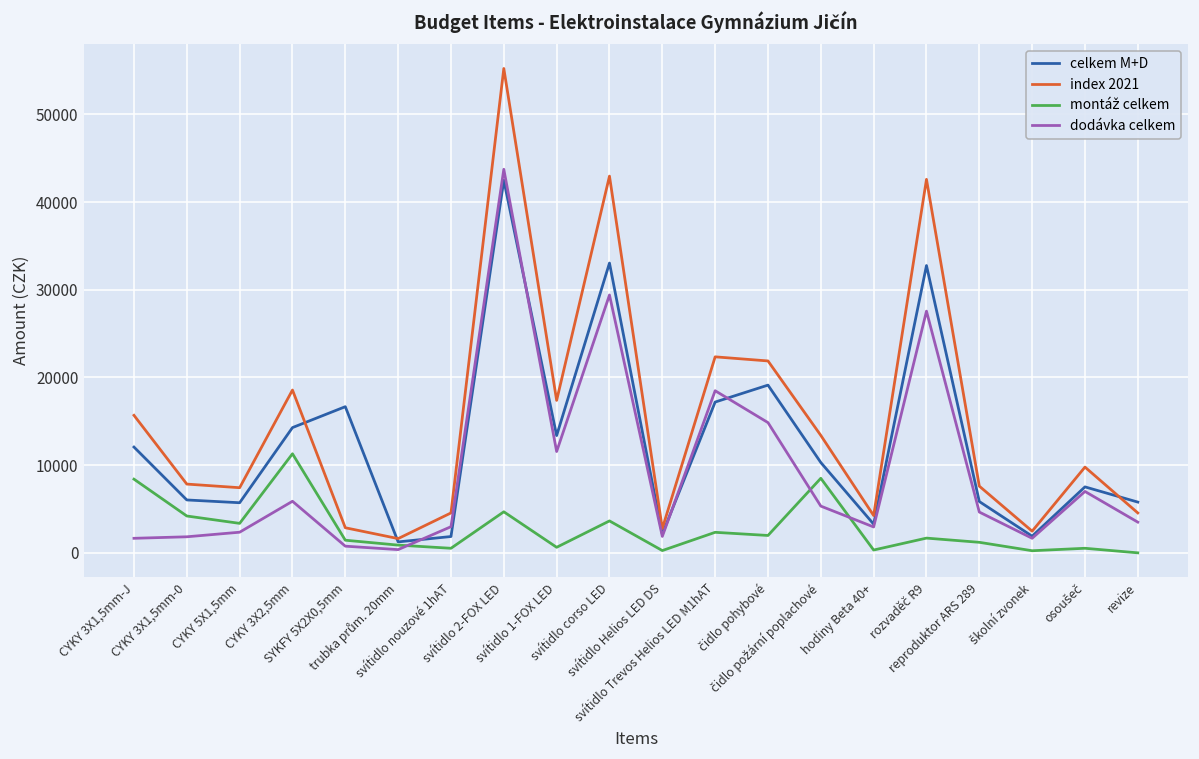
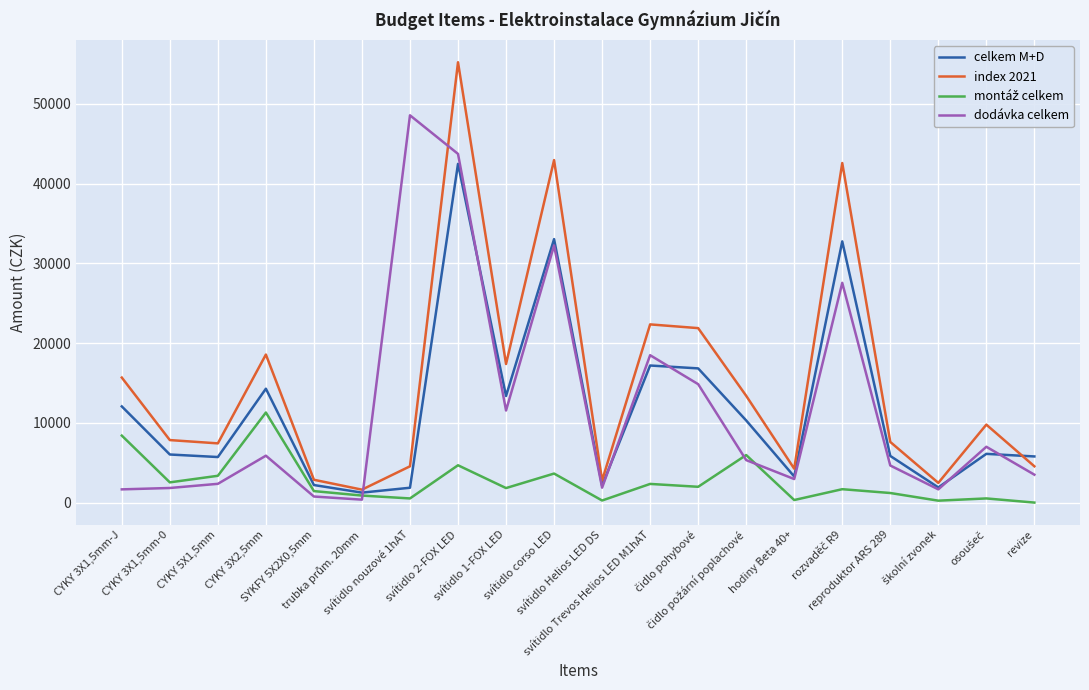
montáž celkem, CYKY 3X1,5mm-0: 4000 -> 3000
celkem M+D, SYKFY 5X2X0,5mm: 17000 -> 2000
dodávka celkem, svítidlo nouzové 1hAT: 3000 -> 49000
montáž celkem, svítidlo 1-FOX LED: 1000 -> 2000
dodávka celkem, svítidlo corso LED: 29000 -> 32000
celkem M+D, čidlo pohybové: 19000 -> 17000
montáž celkem, čidlo požární poplachové: 9000 -> 6000
celkem M+D, osoušeč: 8000 -> 6000
